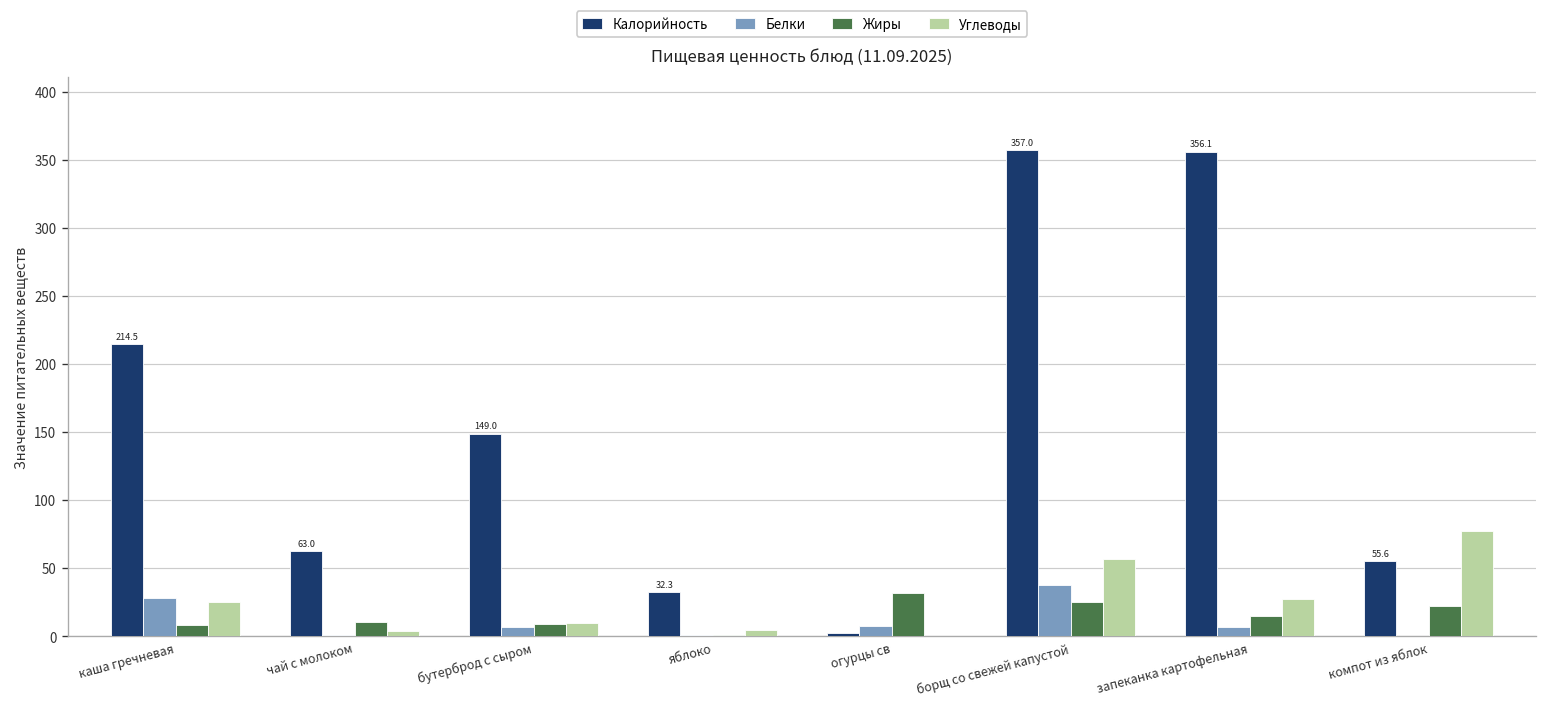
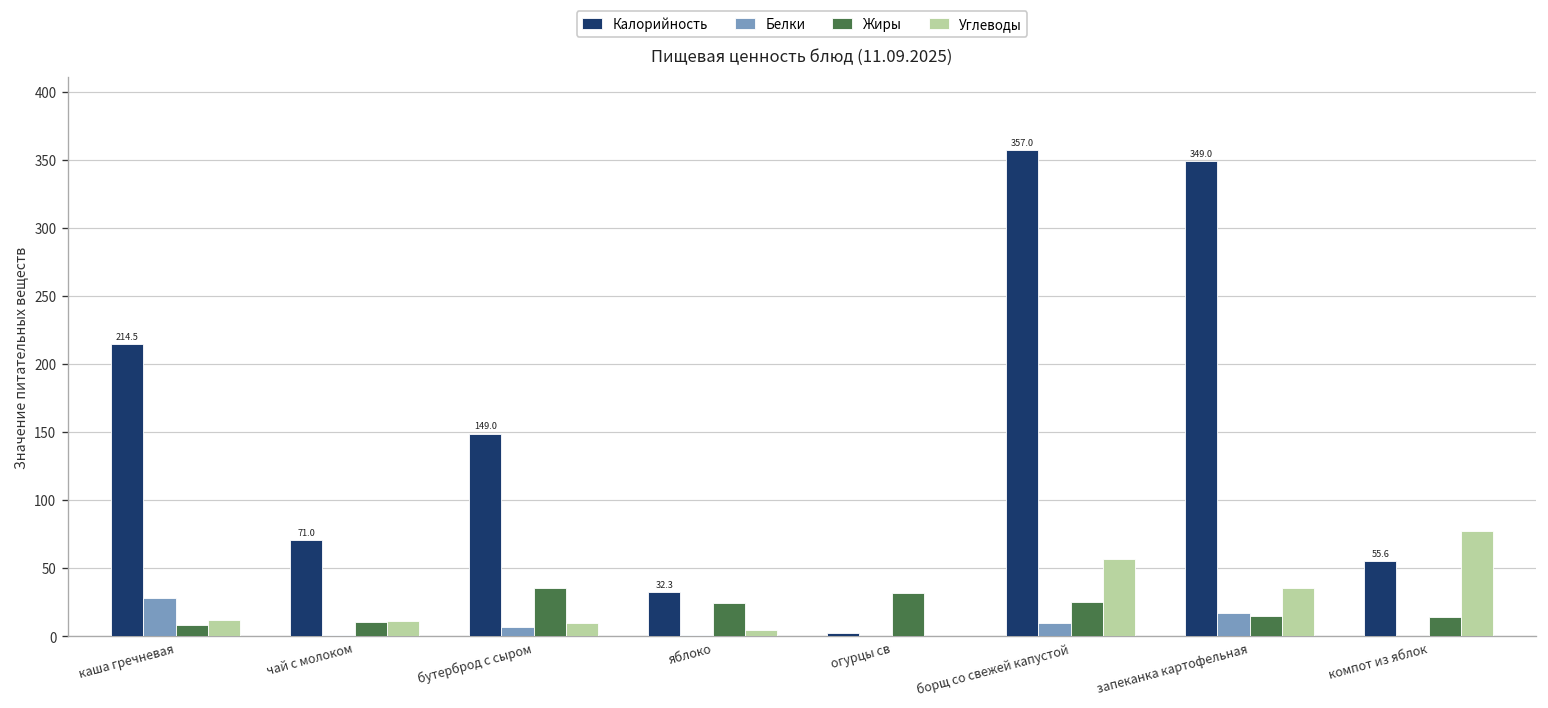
Углеводы, каша гречневая: 26 -> 12
Калорийность, чай с молоком: 63.0 -> 71.0
Углеводы, чай с молоком: 4 -> 11
Жиры, бутерброд с сыром: 9 -> 36
Жиры, яблоко: 1 -> 24
Белки, огурцы св: 8 -> 0
Белки, борщ со свежей капустой: 38 -> 10
Калорийность, запеканка картофельная: 356.1 -> 349.0
Белки, запеканка картофельная: 7 -> 17
Углеводы, запеканка картофельная: 28 -> 36
Жиры, компот из яблок: 23 -> 14
